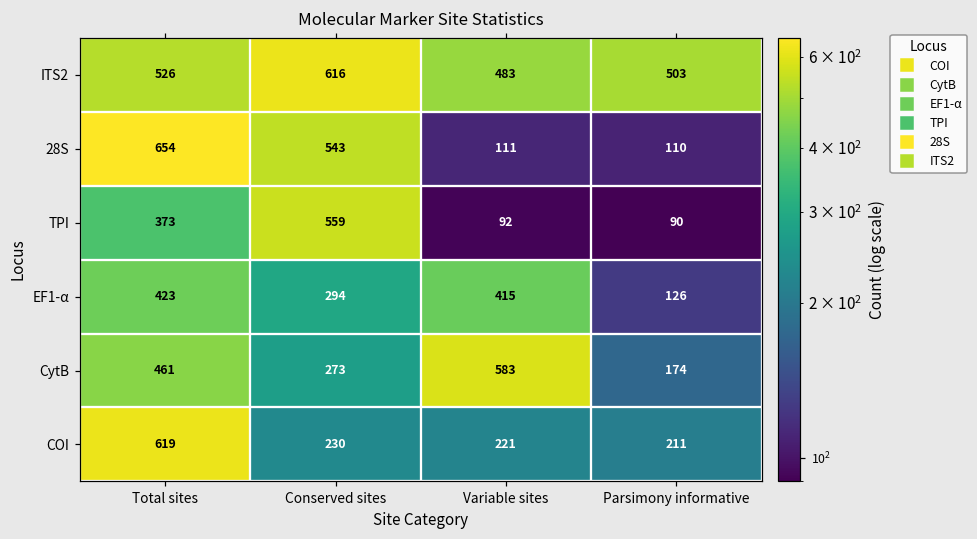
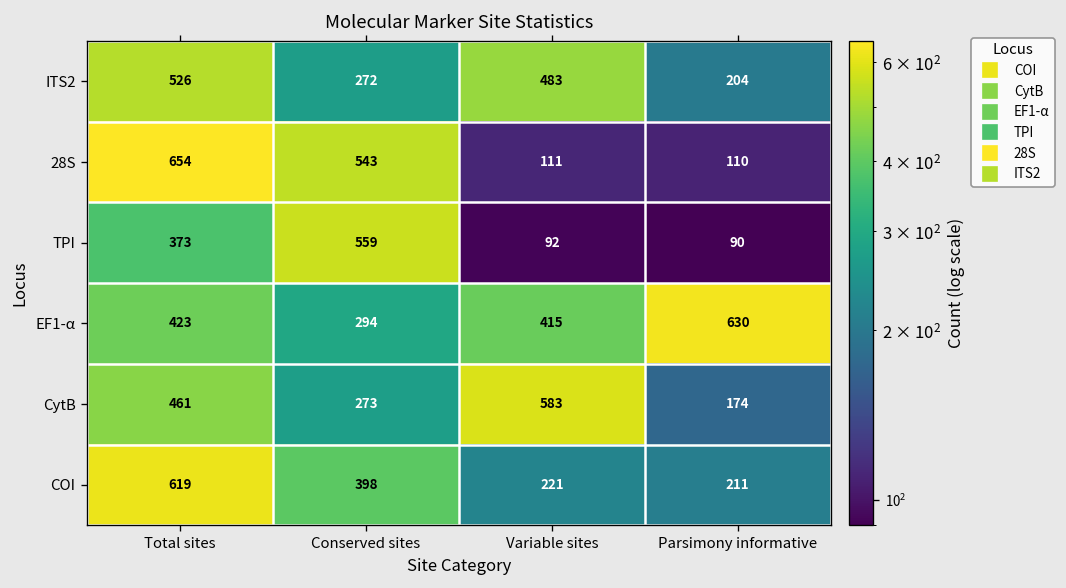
ITS2, Conserved sites: 616 -> 272
ITS2, Parsimony informative: 503 -> 204
EF1-α, Parsimony informative: 126 -> 630
COI, Conserved sites: 230 -> 398
